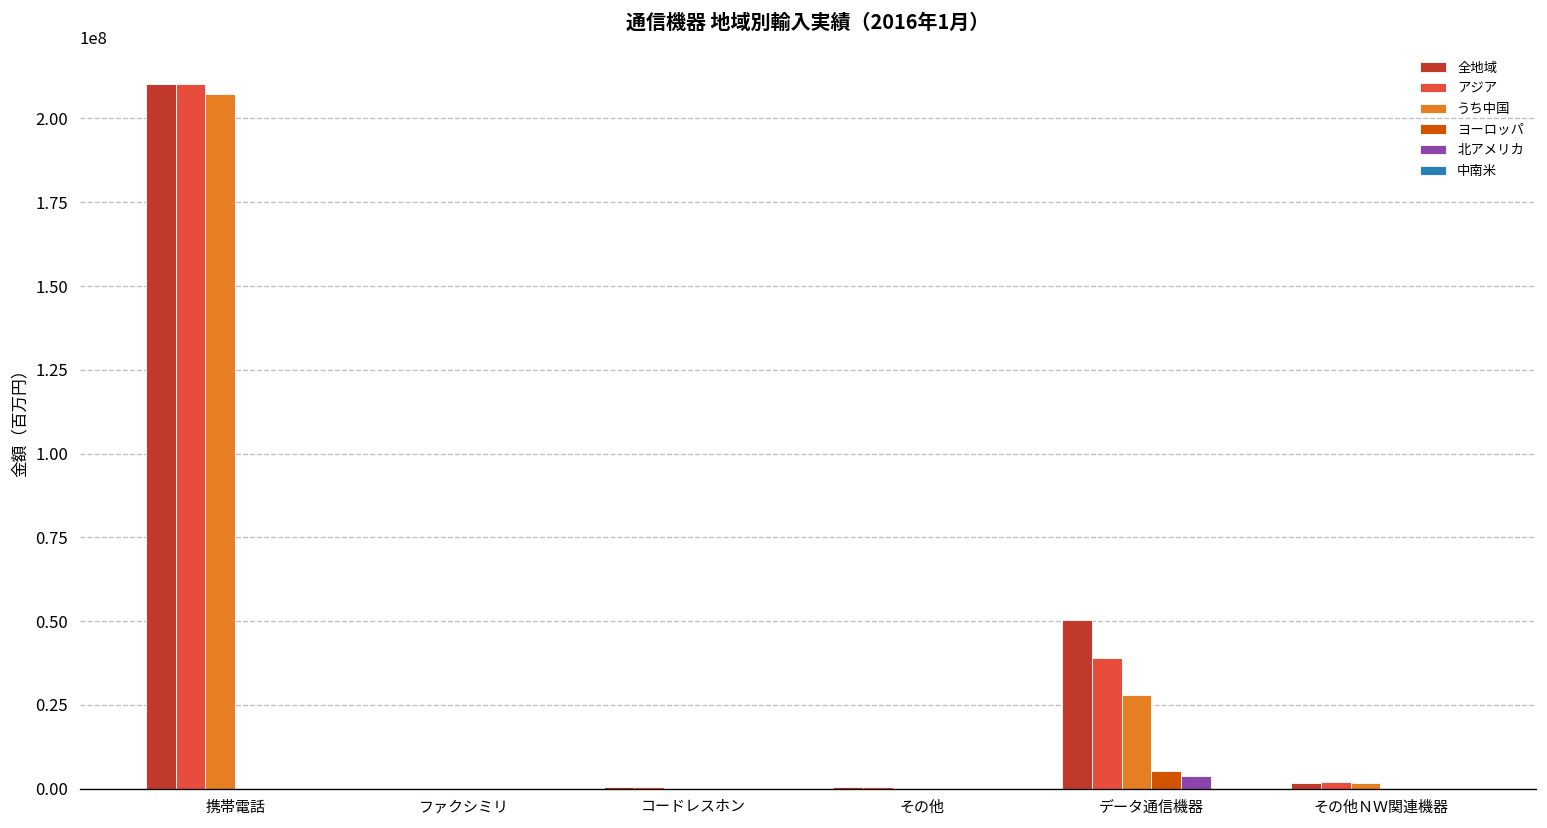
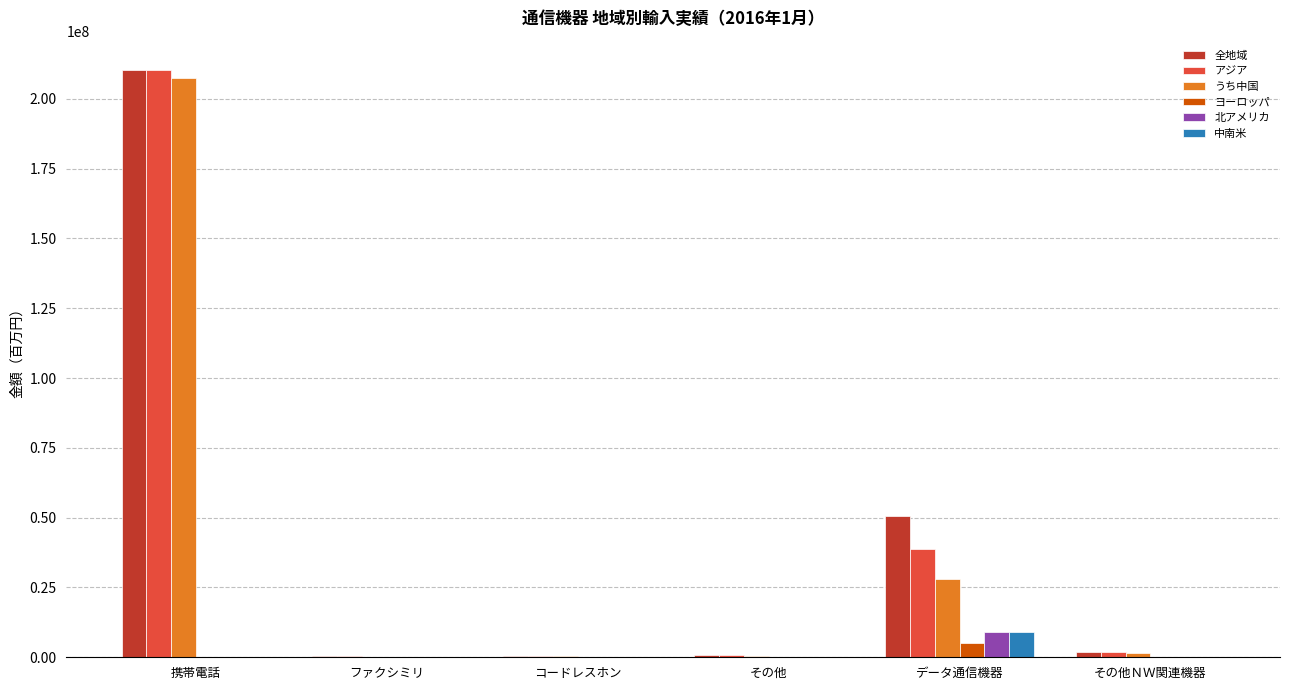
北アメリカ, データ通信機器: 4000000 -> 9000000
中南米, データ通信機器: 0 -> 9000000
